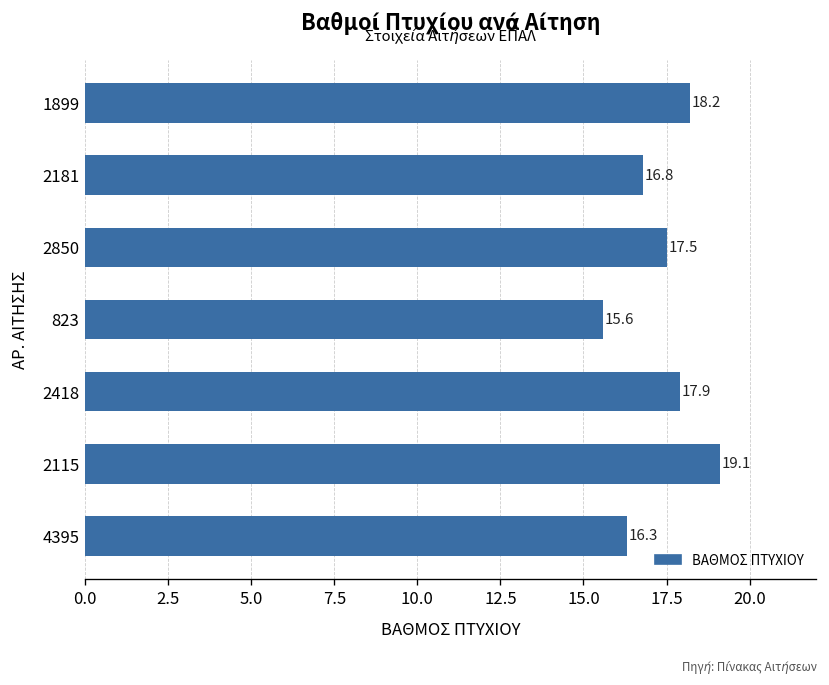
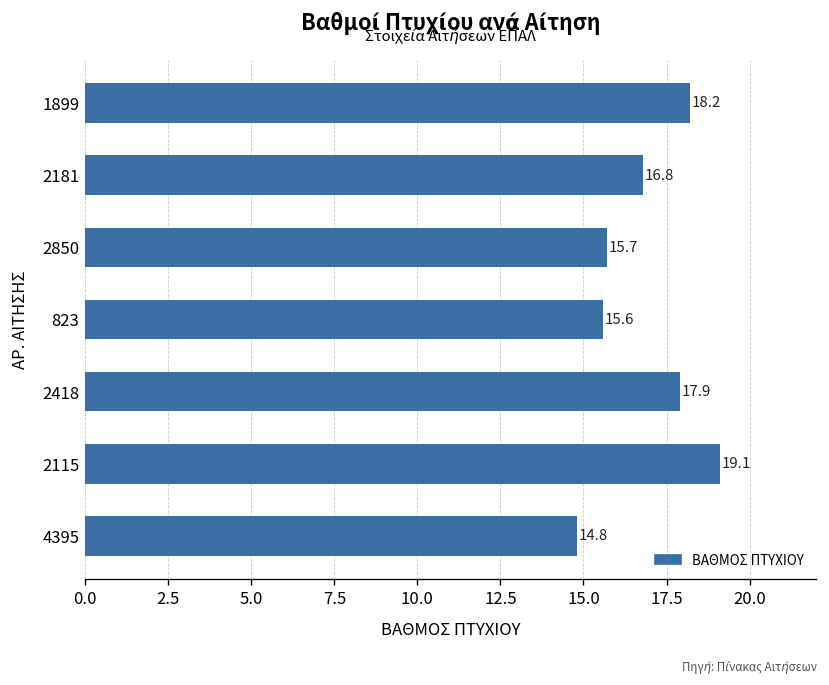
2850: 17.5 -> 15.7
4395: 16.3 -> 14.8
